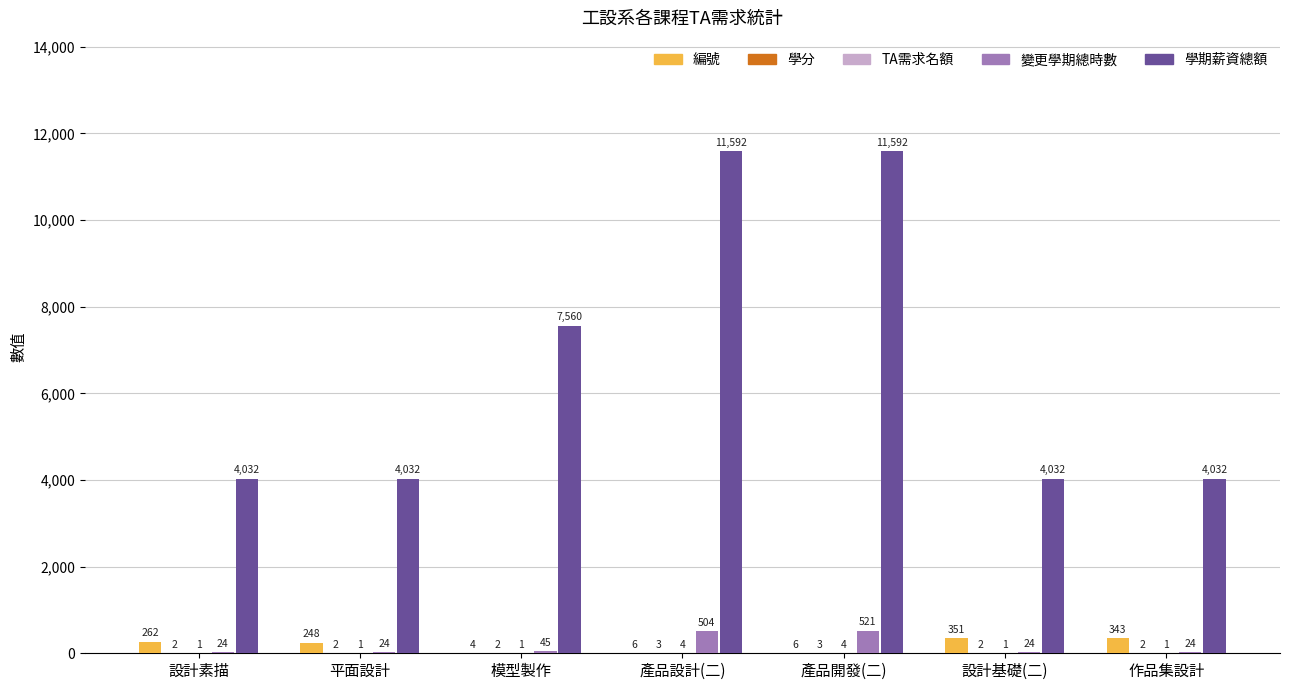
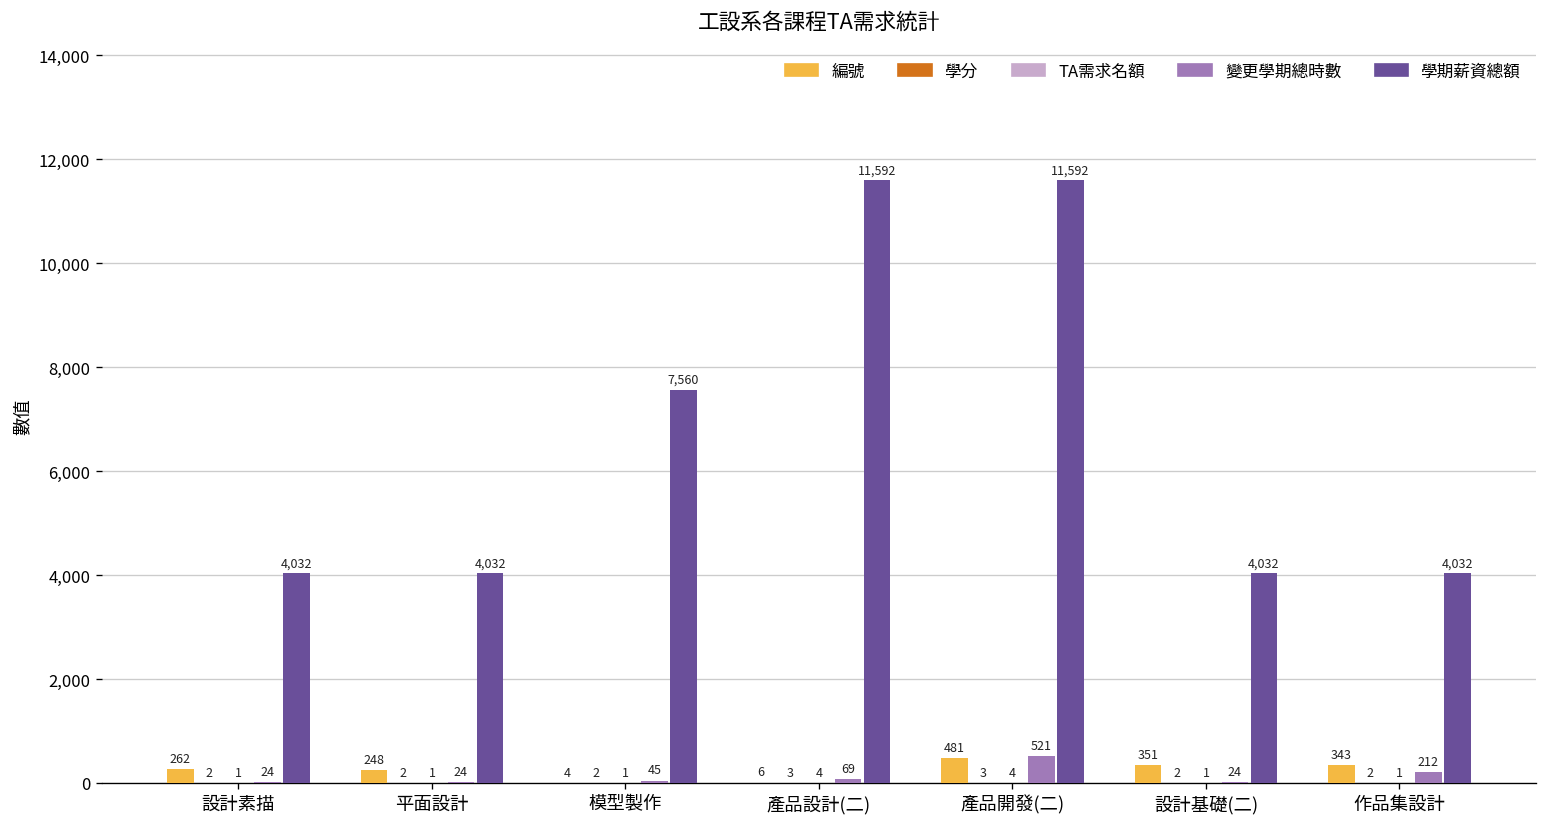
變更學期總時數, 產品設計(二): 504 -> 69
編號, 產品開發(二): 6 -> 481
變更學期總時數, 作品集設計: 24 -> 212
